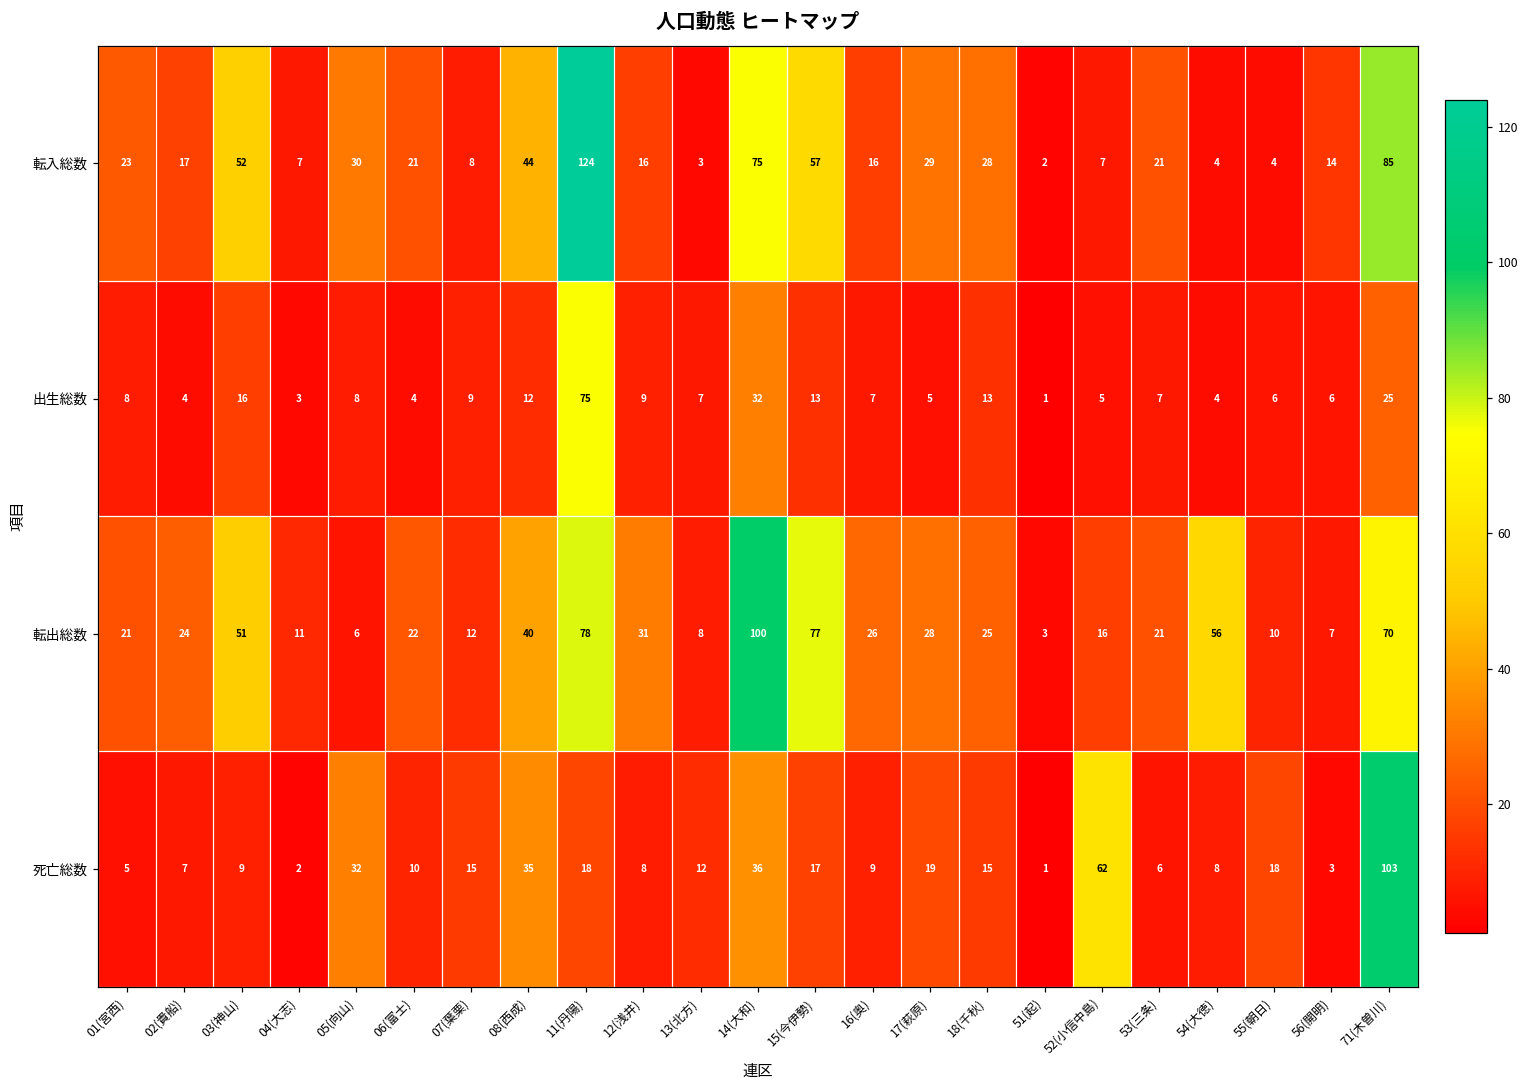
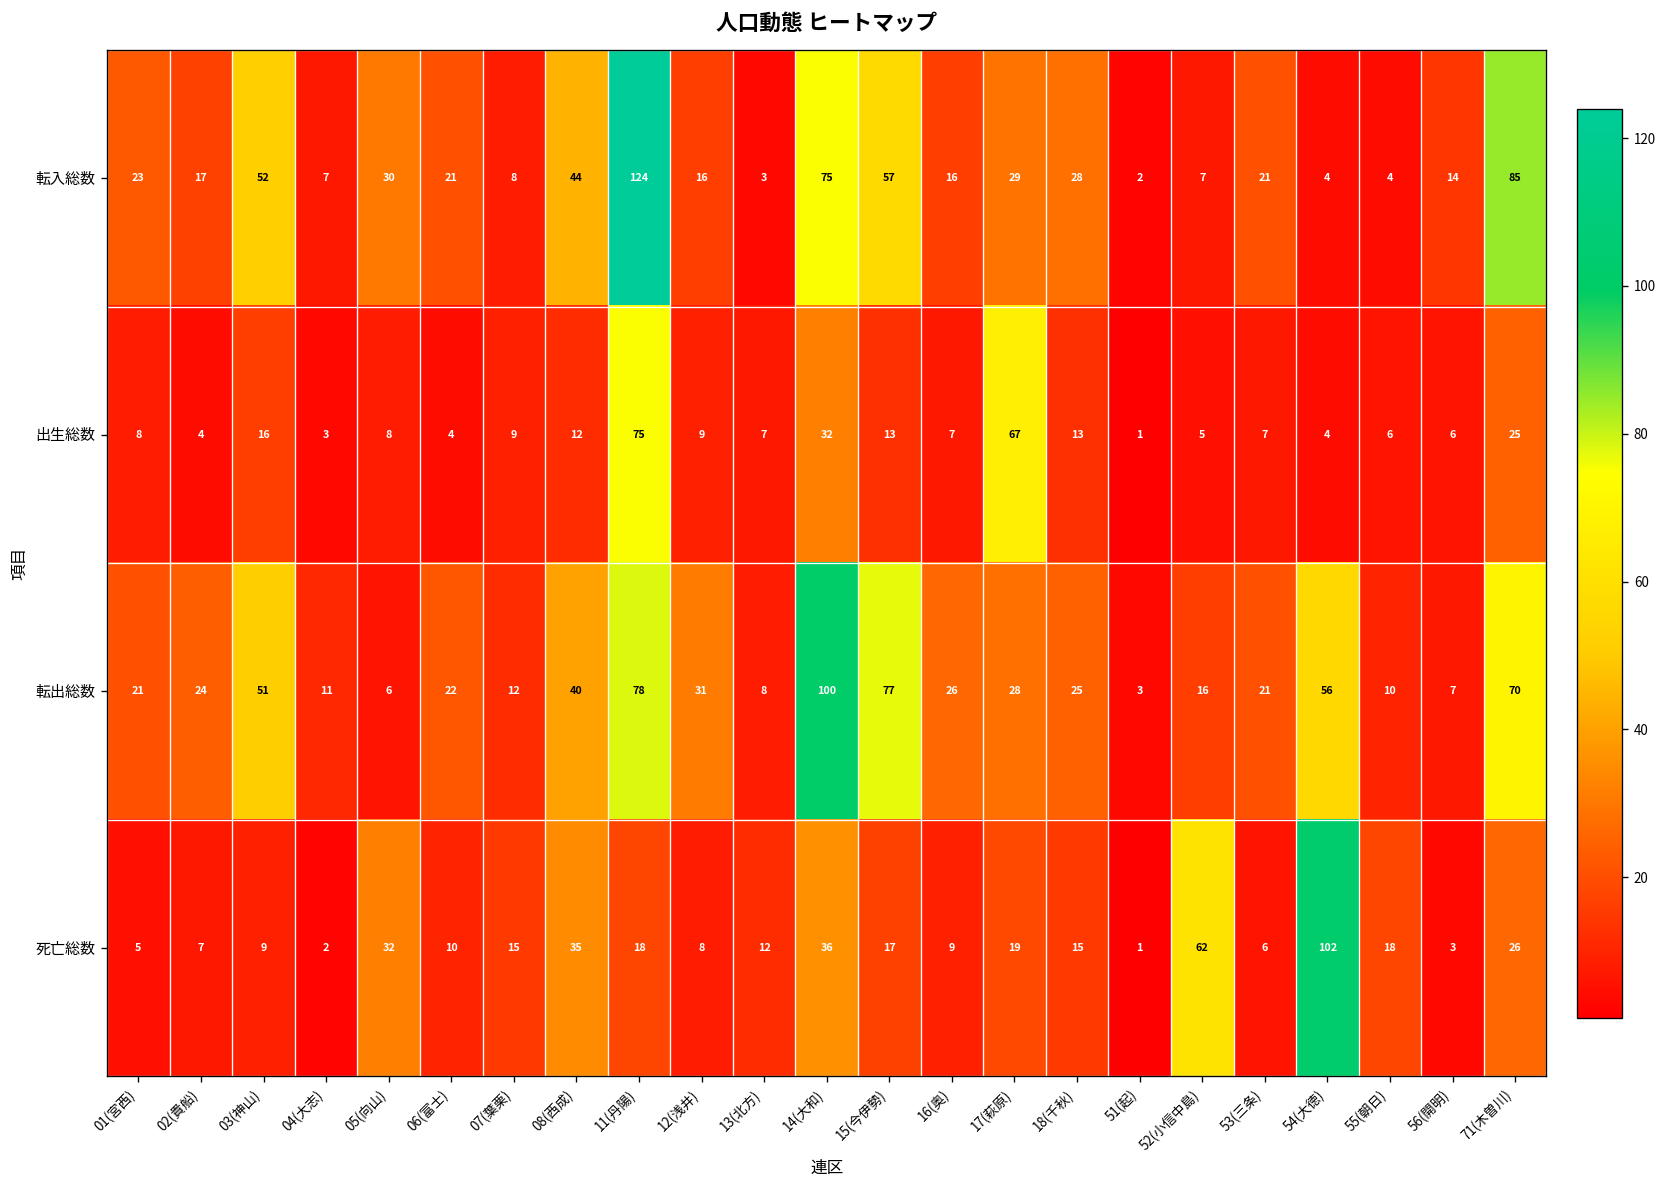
出生総数, 17(萩原): 5 -> 67
死亡総数, 54(大徳): 8 -> 102
死亡総数, 71(木曽川): 103 -> 26
